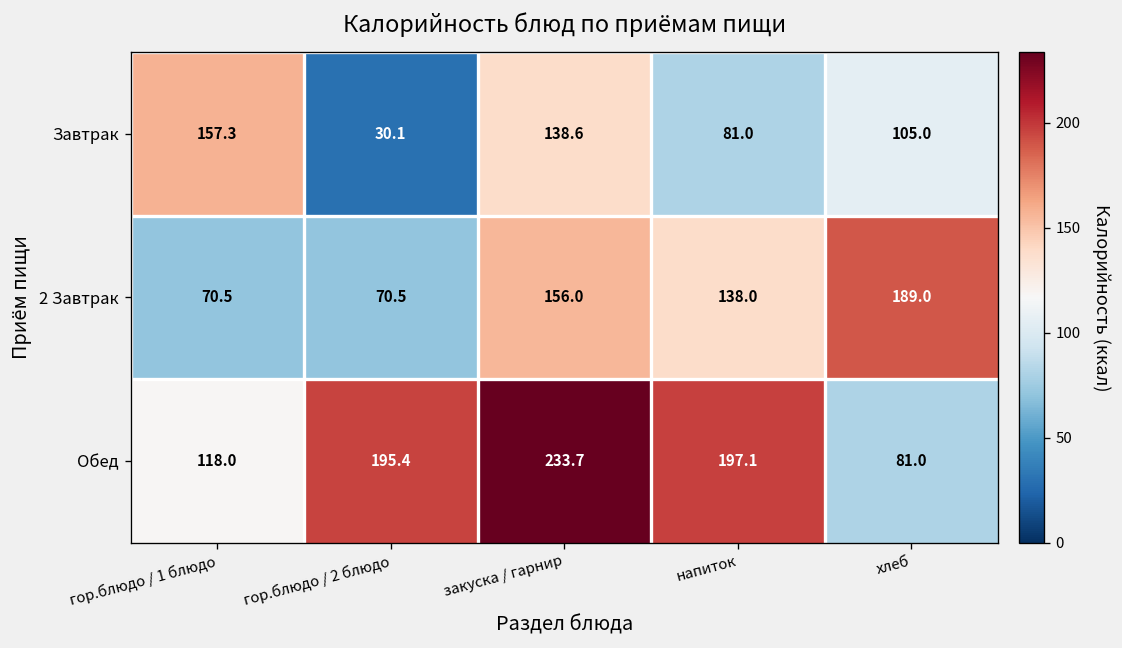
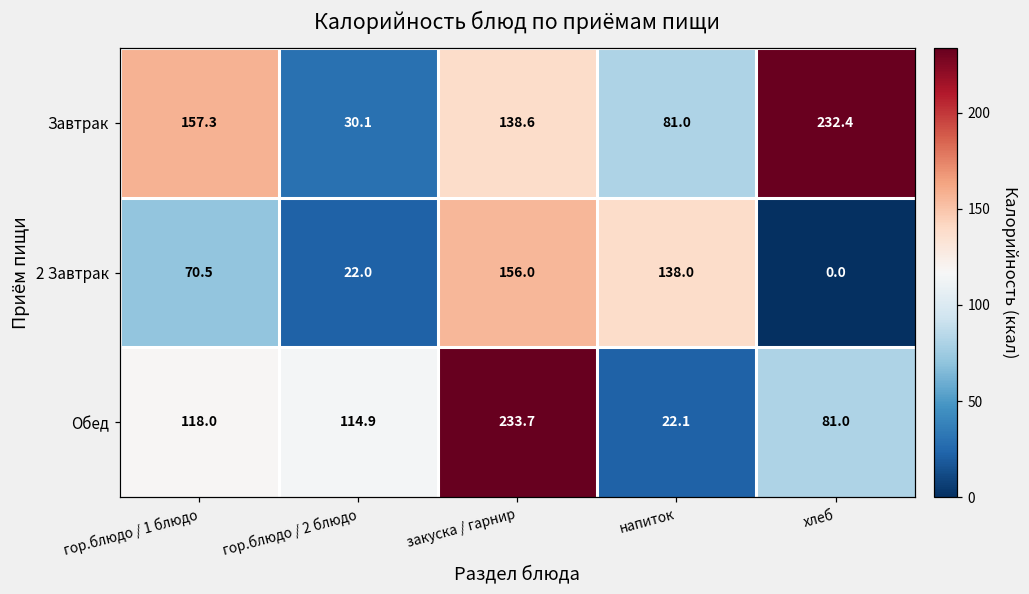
Завтрак, хлеб: 105.0 -> 232.4
2 Завтрак, гор.блюдо / 2 блюдо: 70.5 -> 22.0
2 Завтрак, хлеб: 189.0 -> 0.0
Обед, гор.блюдо / 2 блюдо: 195.4 -> 114.9
Обед, напиток: 197.1 -> 22.1
